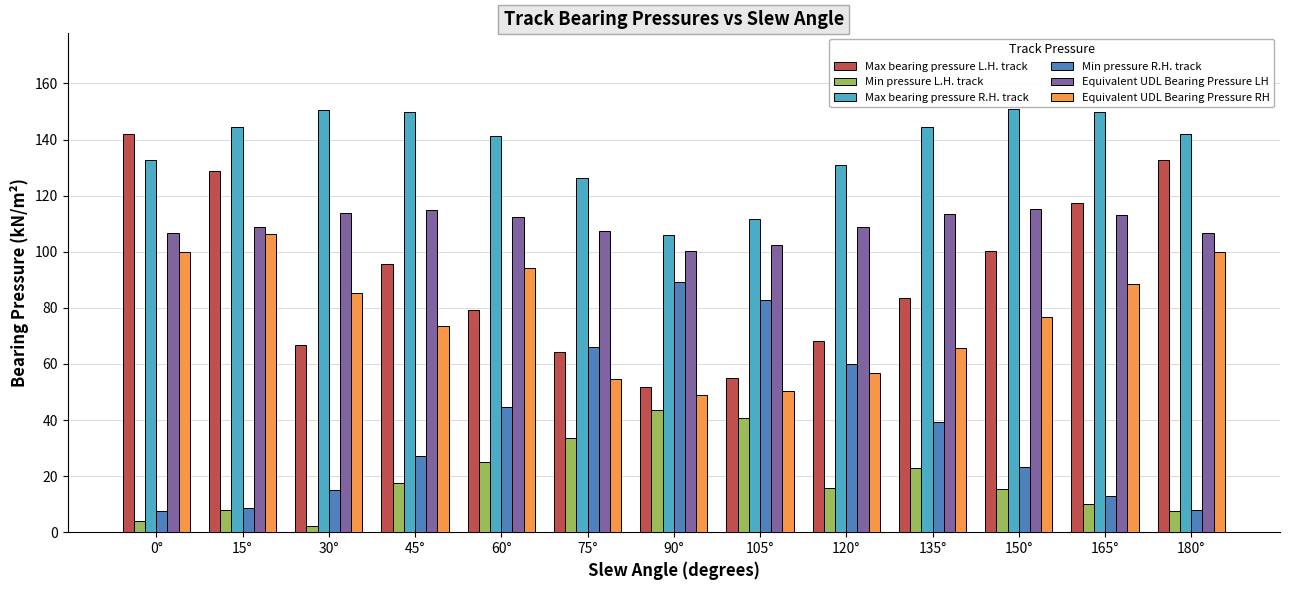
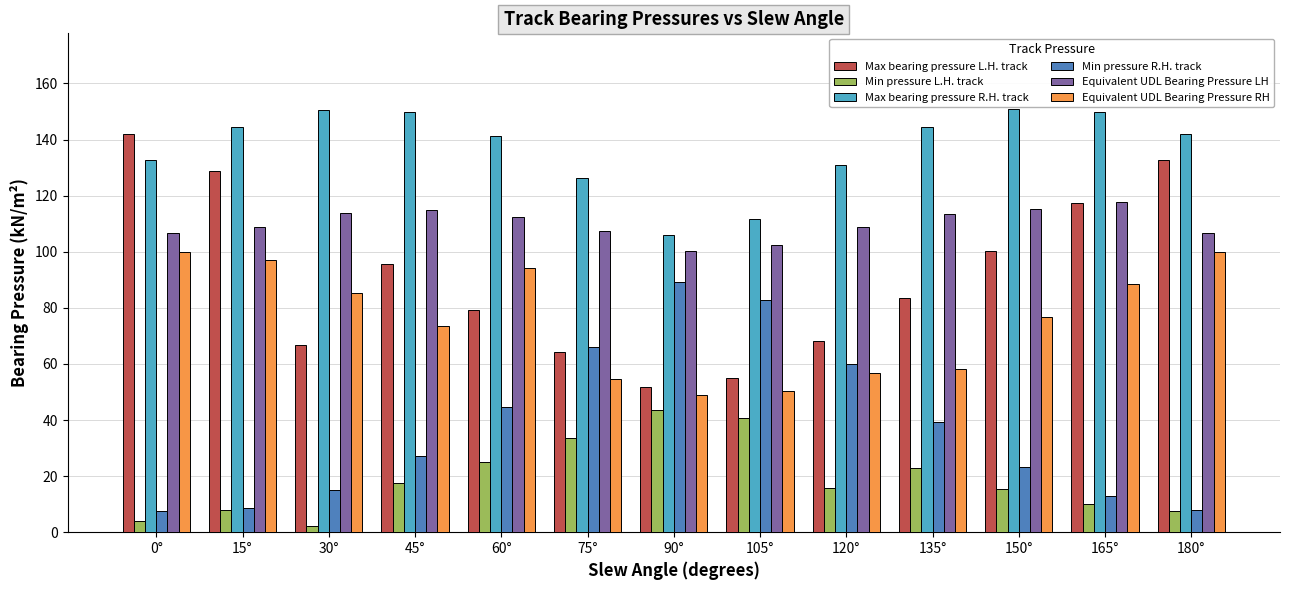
Equivalent UDL Bearing Pressure RH, 15°: 106 -> 97
Equivalent UDL Bearing Pressure RH, 135°: 66 -> 58
Equivalent UDL Bearing Pressure LH, 165°: 113 -> 118
